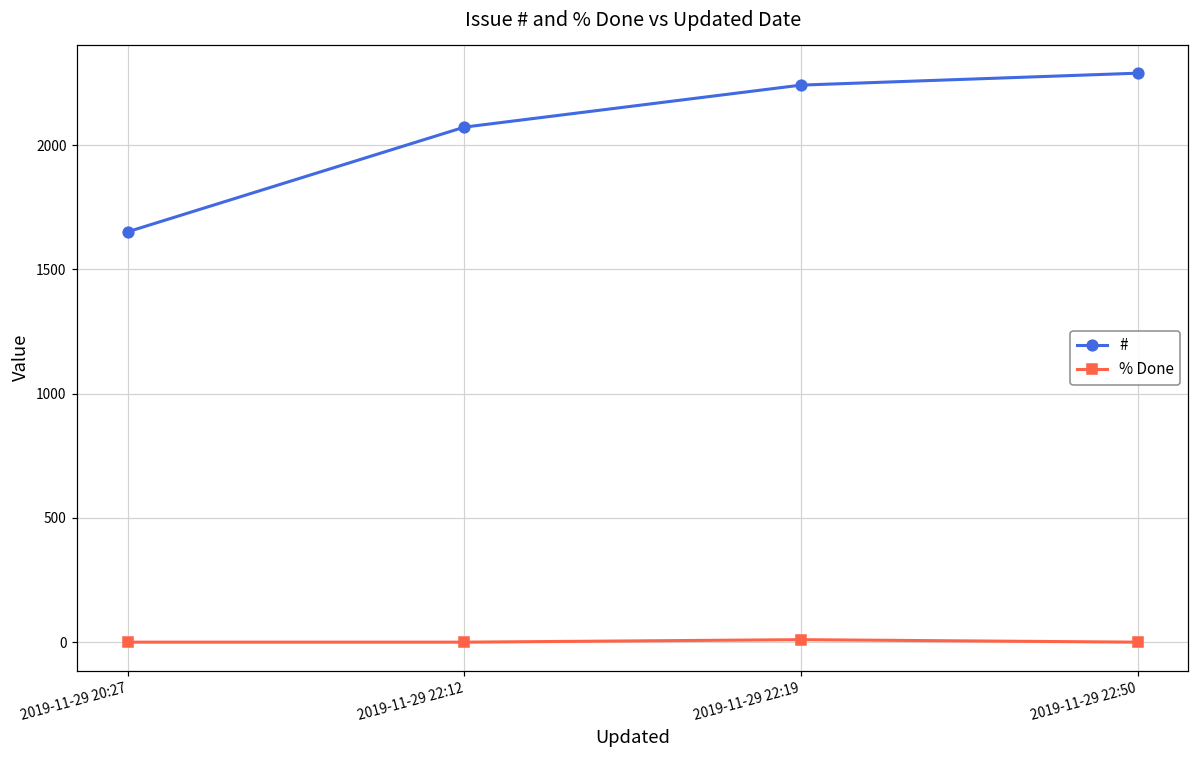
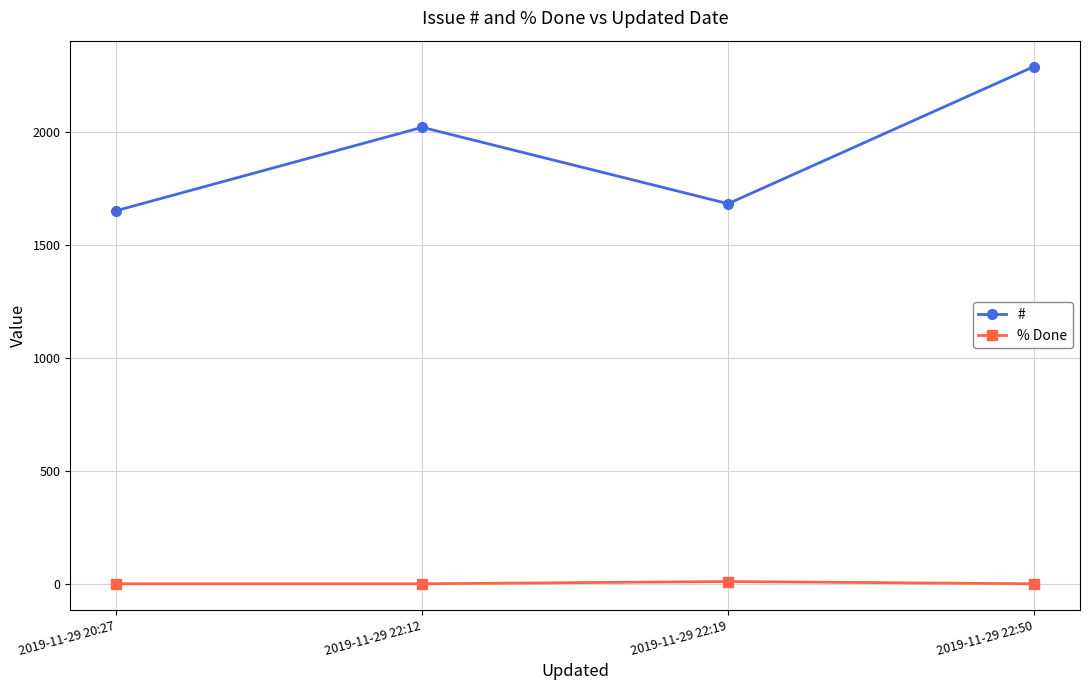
#, 2019-11-29 22:12: 2070 -> 2020
#, 2019-11-29 22:19: 2240 -> 1680
